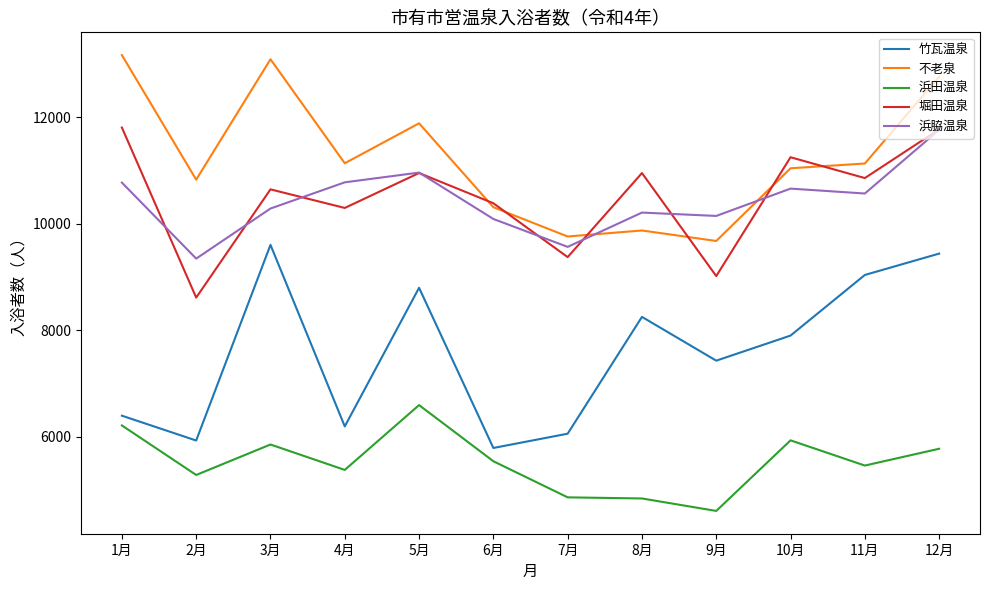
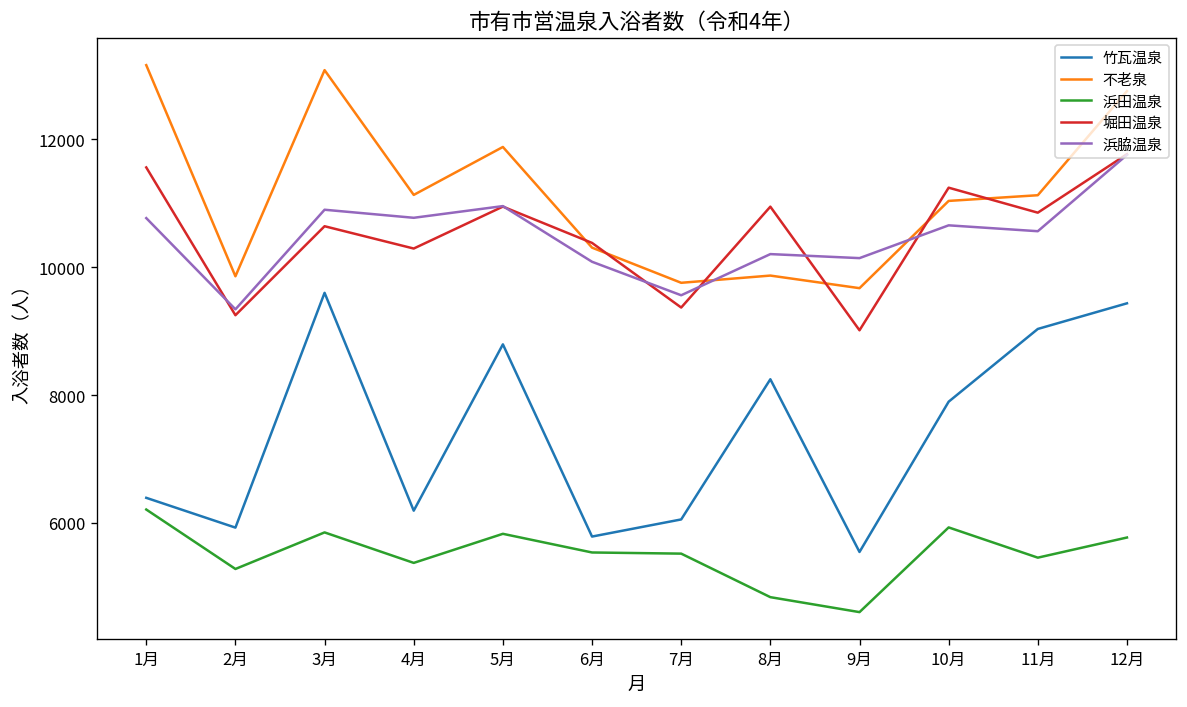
堀田温泉, 1月: 11800 -> 11600
不老泉, 2月: 10800 -> 9900
堀田温泉, 2月: 8600 -> 9300
浜脇温泉, 3月: 10300 -> 10900
浜田温泉, 5月: 6600 -> 5800
浜田温泉, 7月: 4900 -> 5500
竹瓦温泉, 9月: 7400 -> 5500
